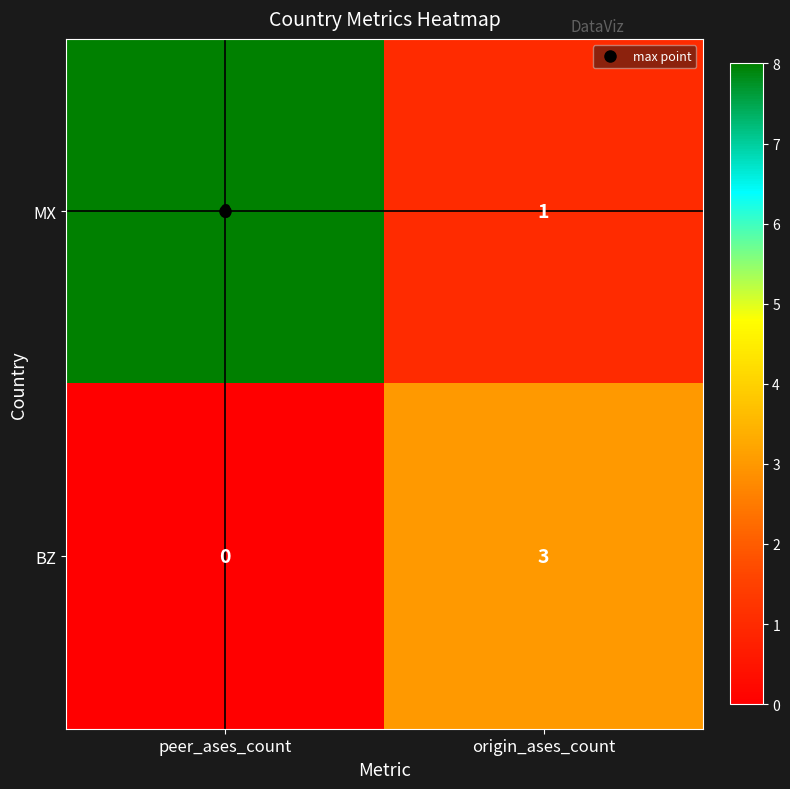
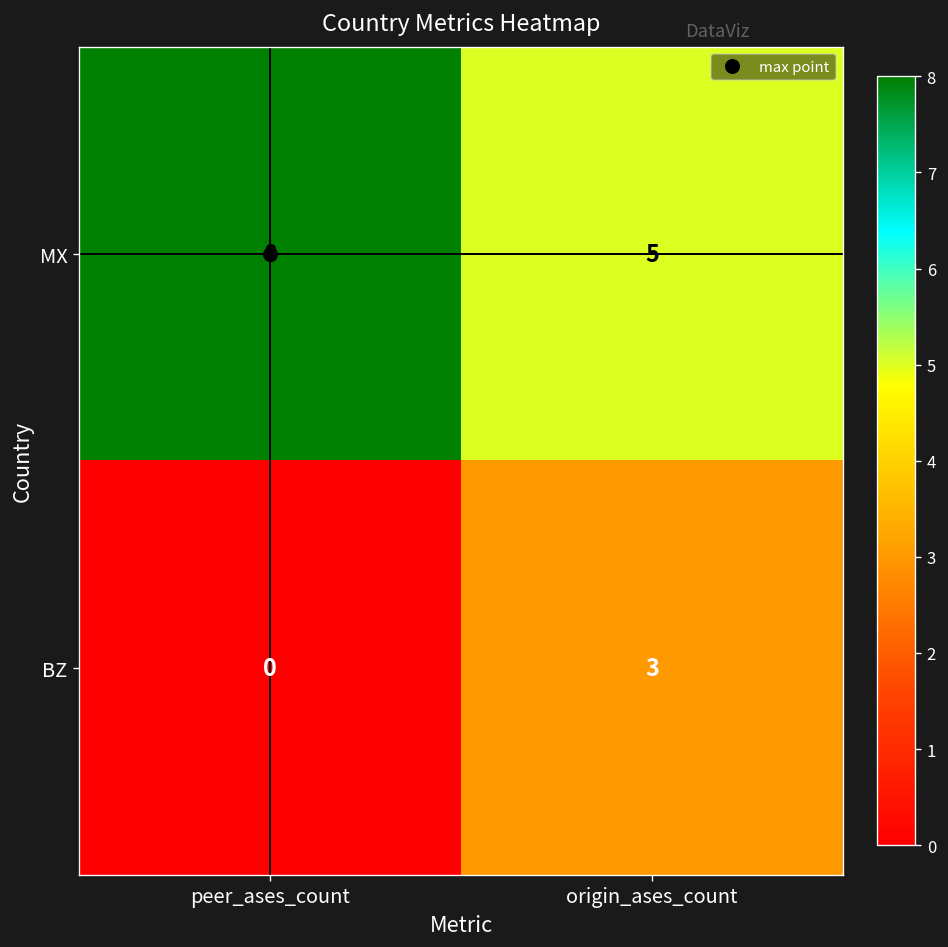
MX, origin_ases_count: 1 -> 5
